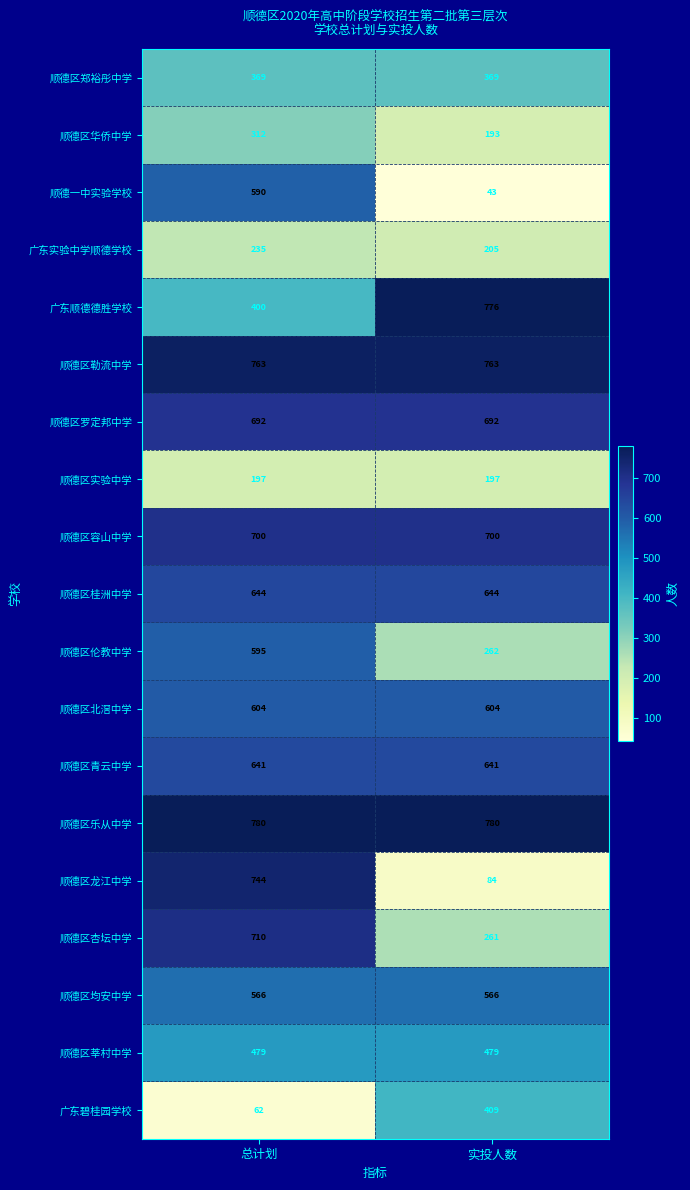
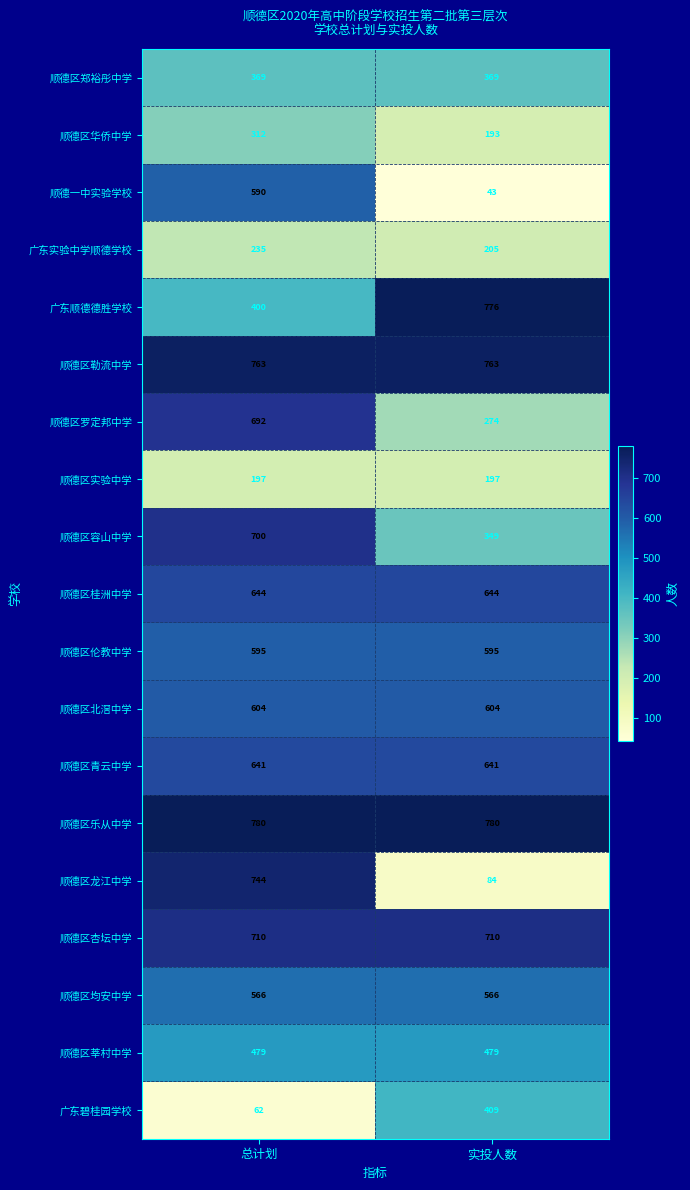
顺德区罗定邦中学, 实投人数: 692 -> 274
顺德区容山中学, 实投人数: 700 -> 349
顺德区伦教中学, 实投人数: 262 -> 595
顺德区杏坛中学, 实投人数: 261 -> 710
